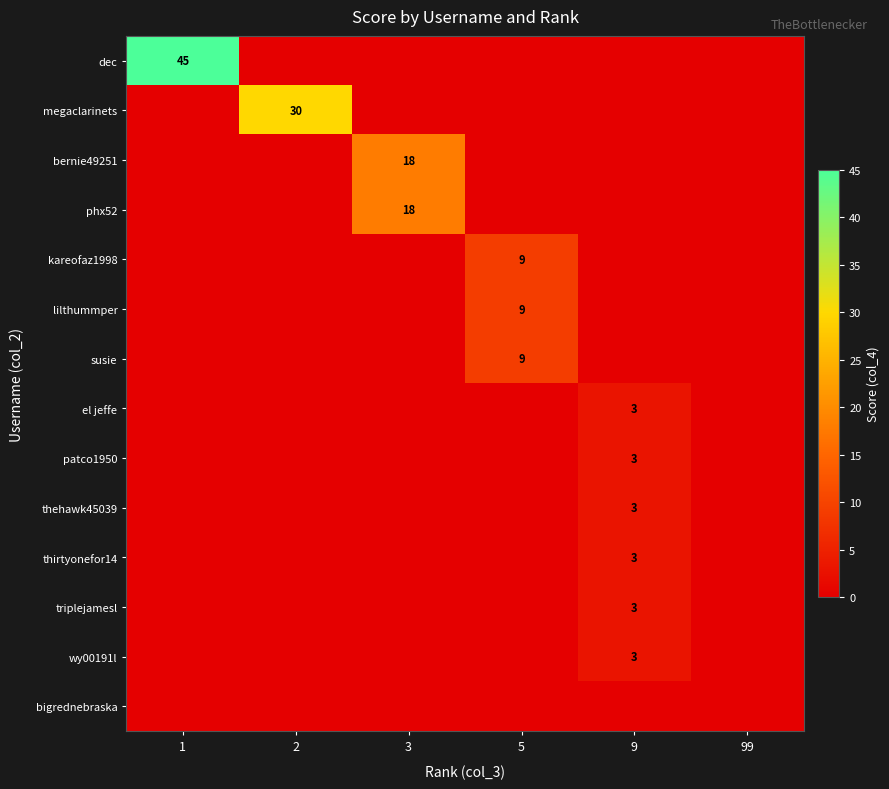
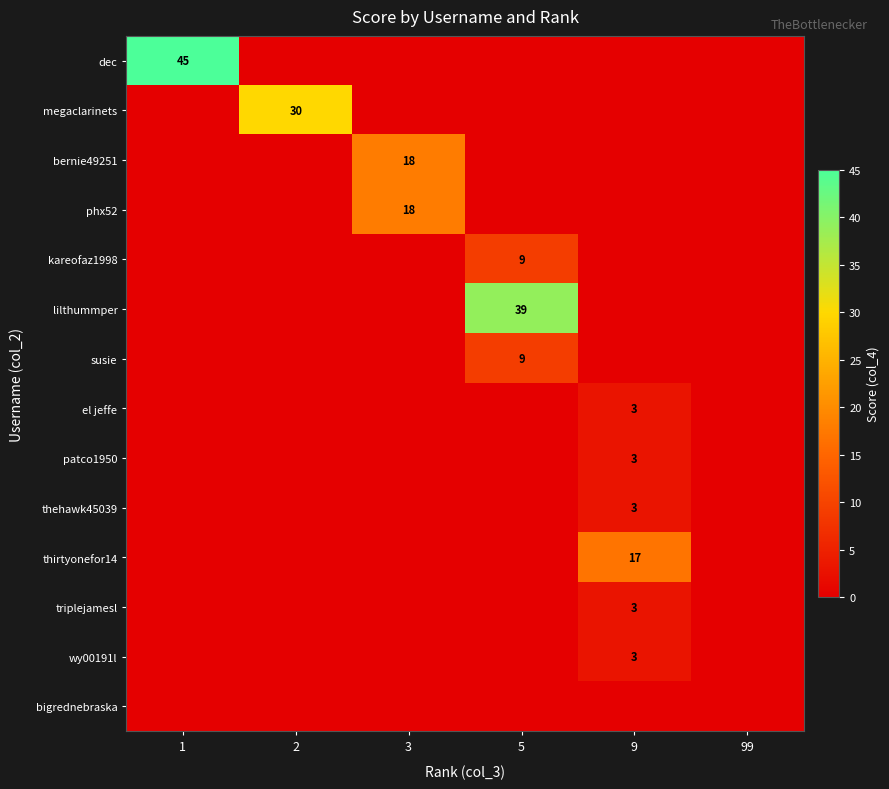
lilthummper, 5: 9 -> 39
thirtyonefor14, 9: 3 -> 17
